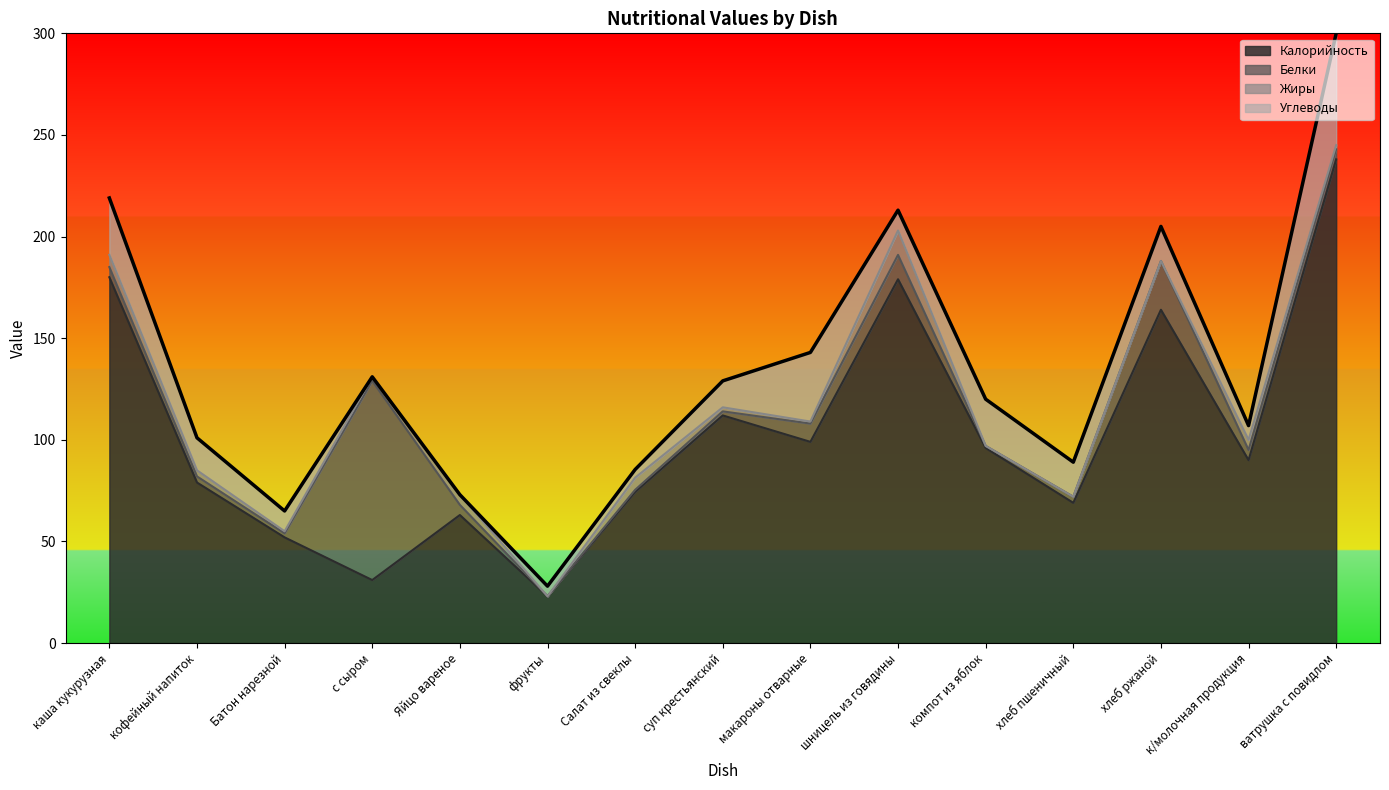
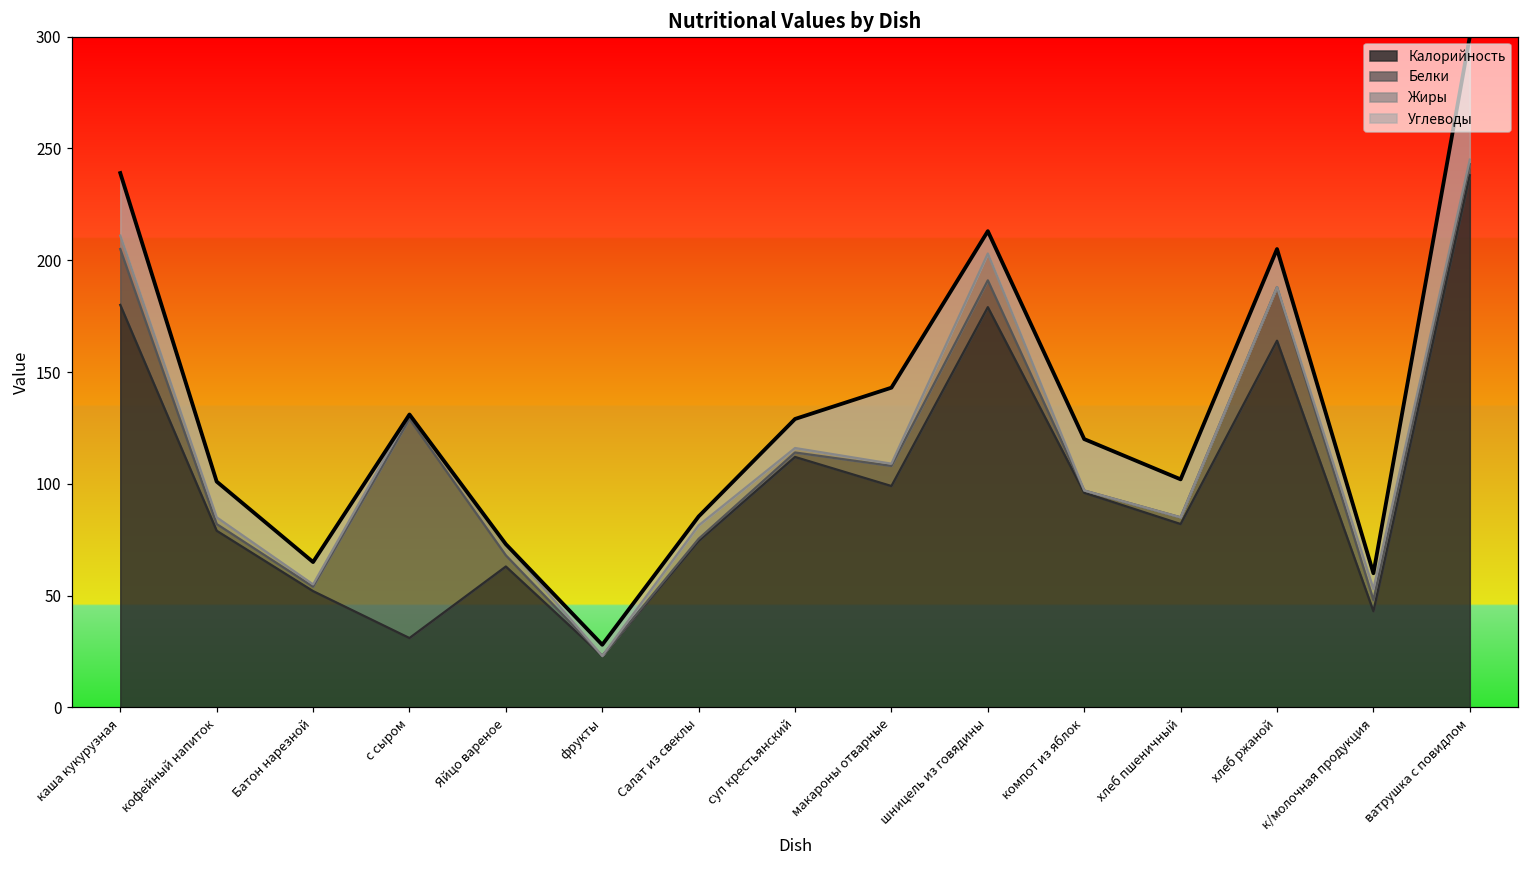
Белки, каша кукурузная: 5 -> 25
Калорийность, хлеб пшеничный: 69 -> 82
Калорийность, к/молочная продукция: 90 -> 43
